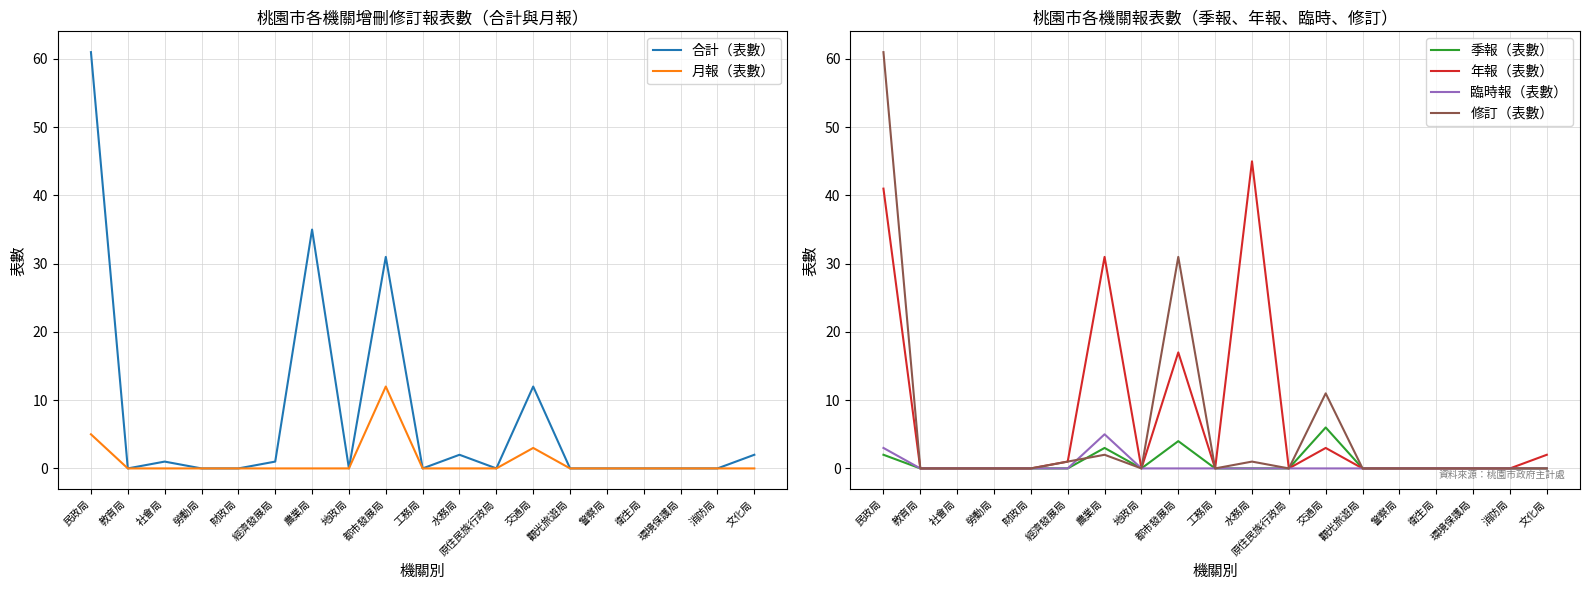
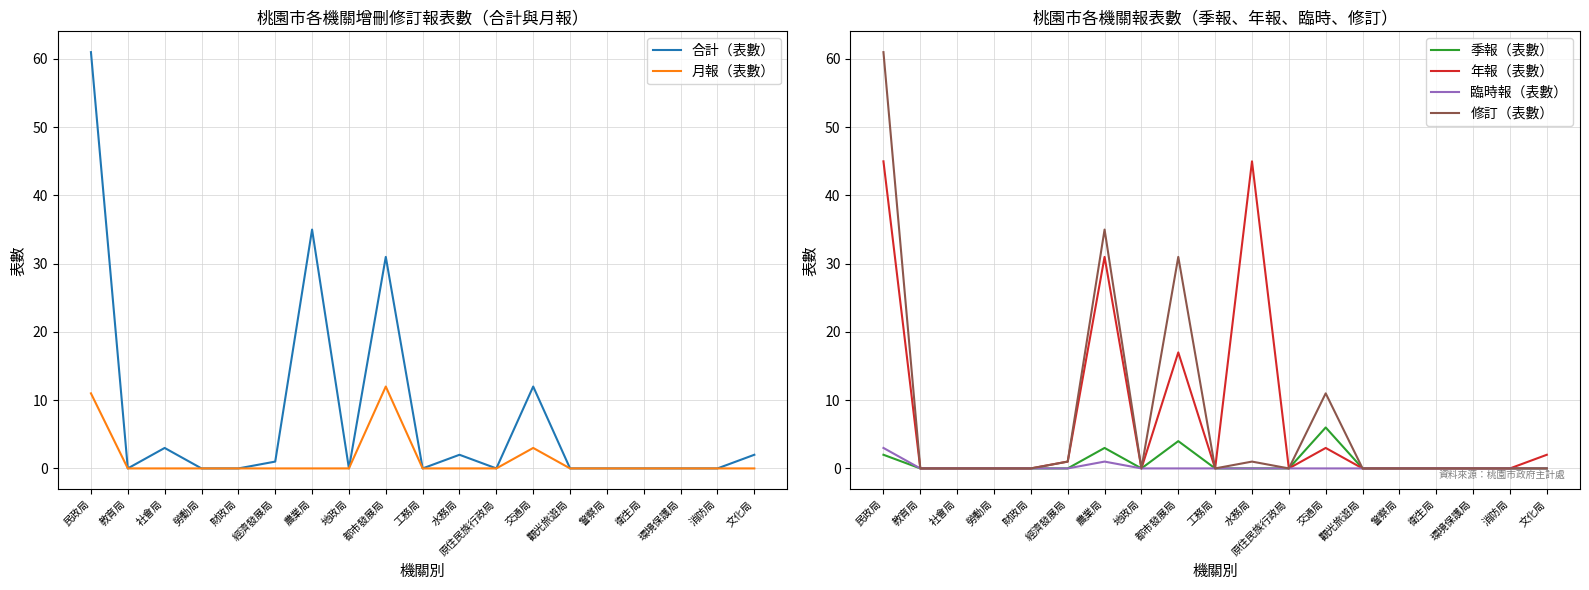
桃園市各機關增刪修訂報表數（合計與月報）, 月報（表數）, 民政局: 5 -> 11
桃園市各機關增刪修訂報表數（合計與月報）, 合計（表數）, 社會局: 1 -> 3
桃園市各機關報表數（季報、年報、臨時、修訂）, 年報（表數）, 民政局: 41 -> 45
桃園市各機關報表數（季報、年報、臨時、修訂）, 臨時報（表數）, 農業局: 5 -> 1
桃園市各機關報表數（季報、年報、臨時、修訂）, 修訂（表數）, 農業局: 2 -> 35
